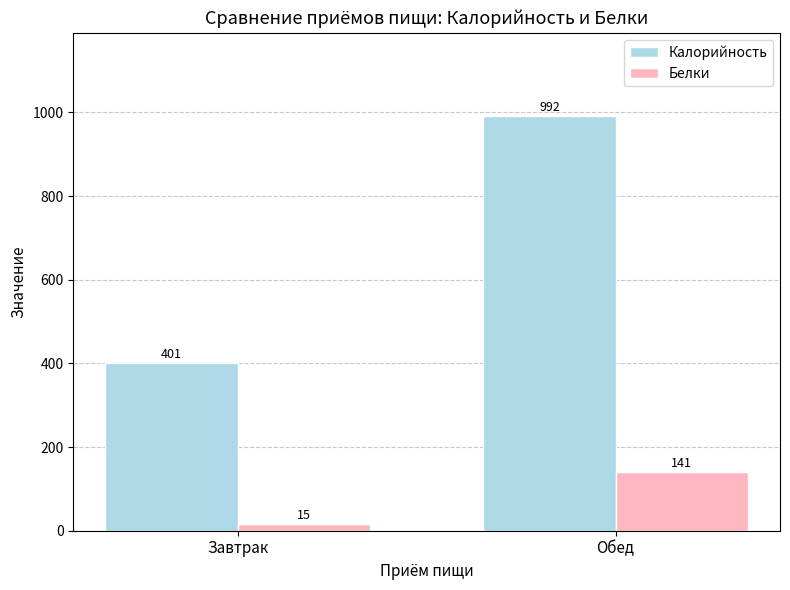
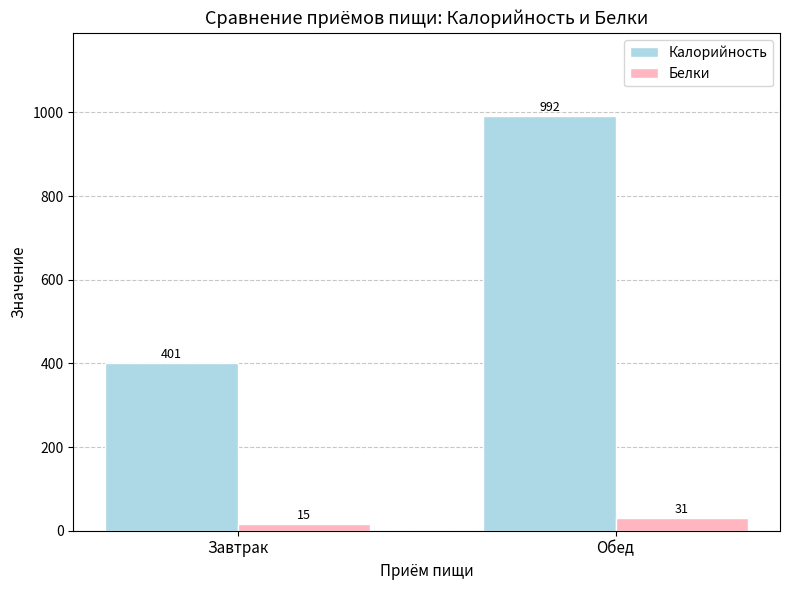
Белки, Обед: 141 -> 31
